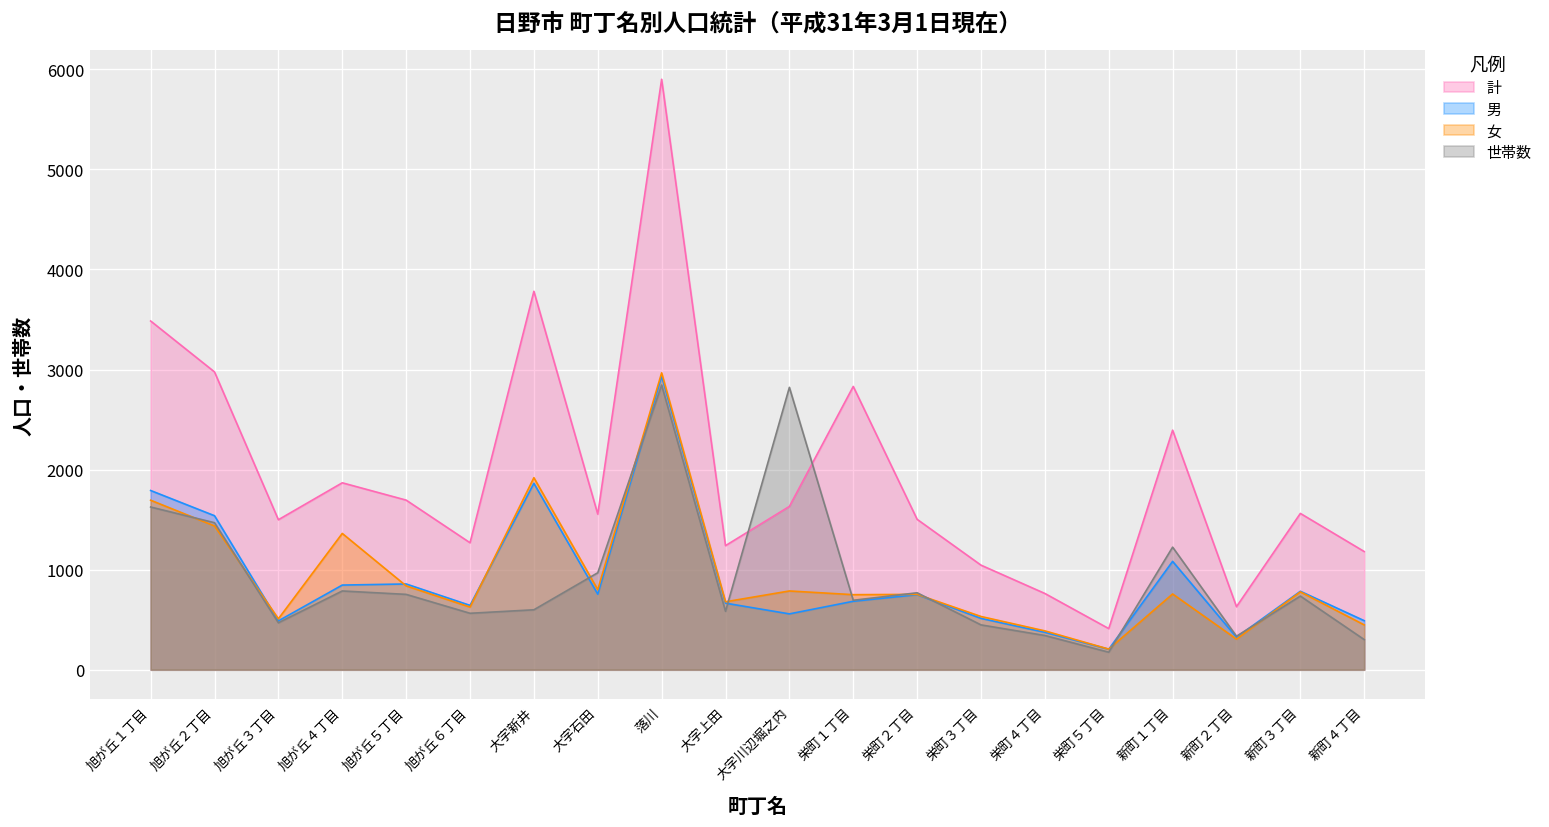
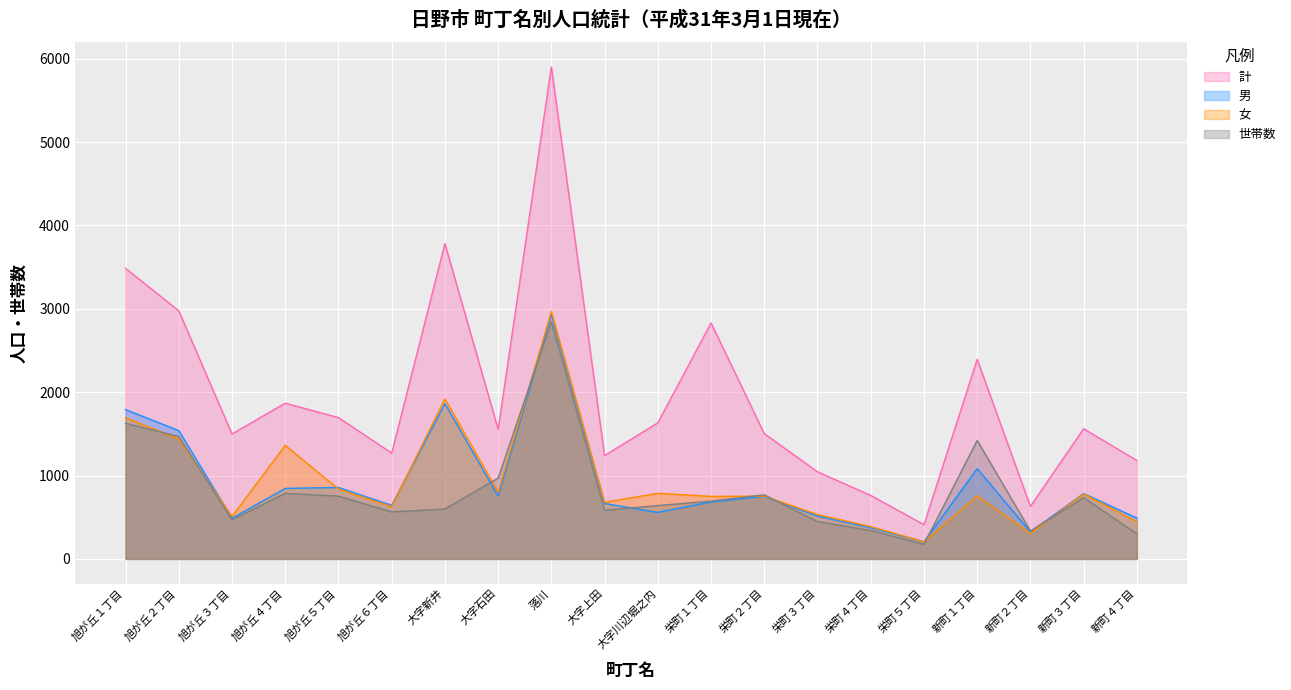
世帯数, 大字川辺堀之内: 2800 -> 600
世帯数, 新町１丁目: 1200 -> 1400
